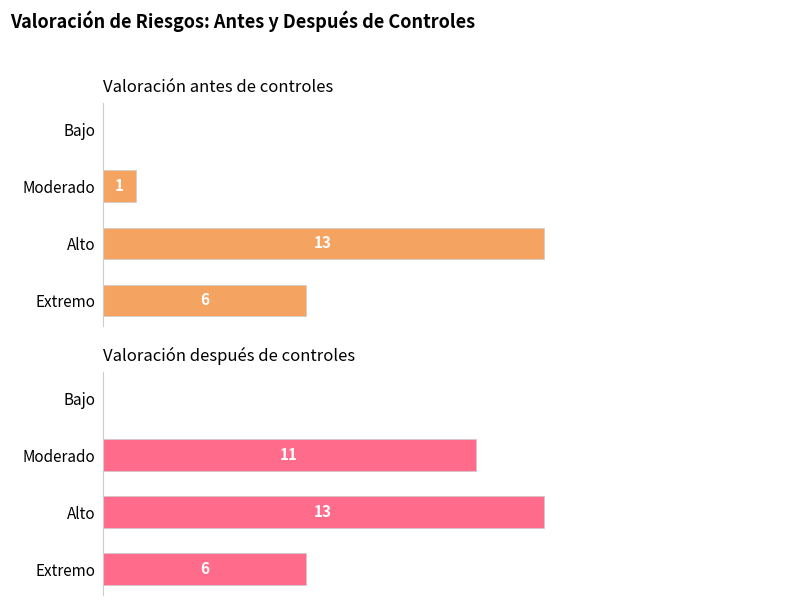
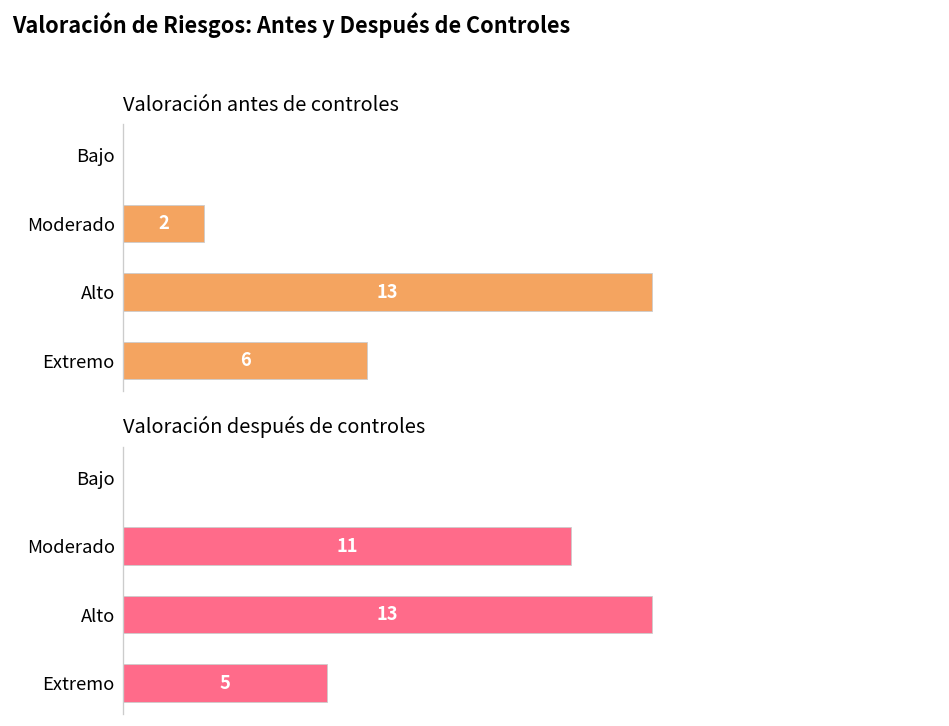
Valoración antes de controles, Moderado: 1 -> 2
Valoración después de controles, Extremo: 6 -> 5
